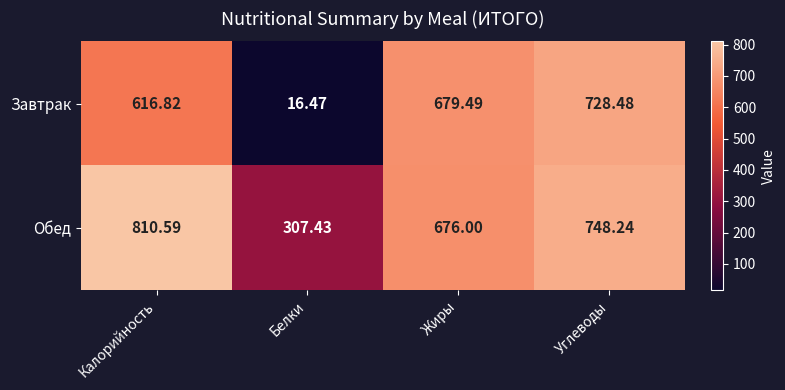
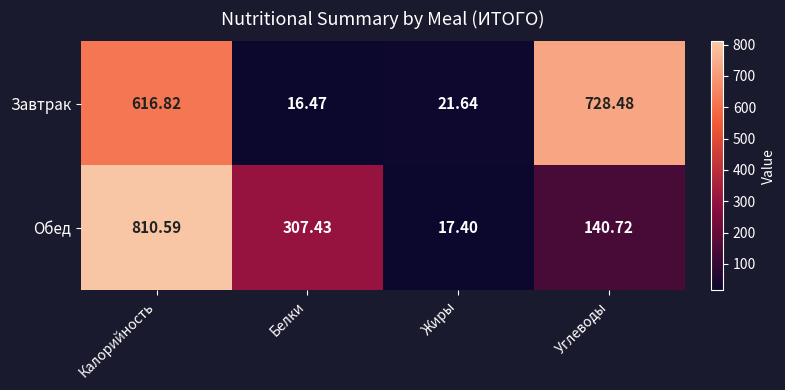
Завтрак, Жиры: 679.49 -> 21.64
Обед, Жиры: 676.00 -> 17.40
Обед, Углеводы: 748.24 -> 140.72
